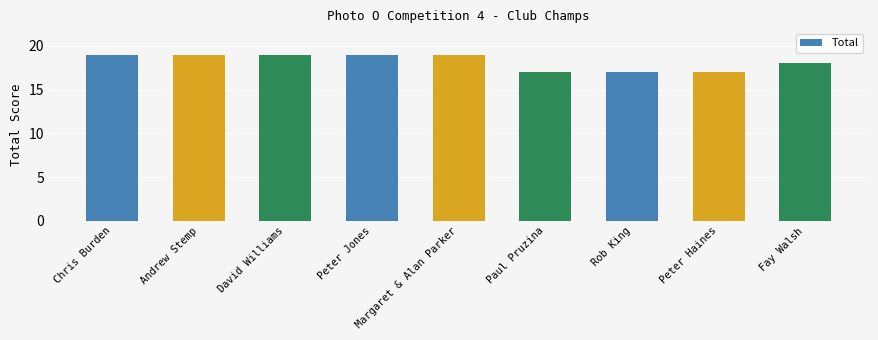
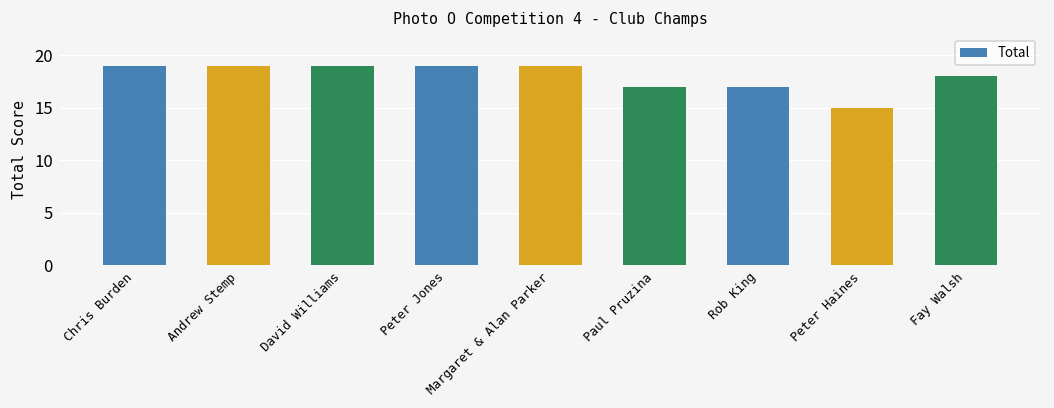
Peter Haines: 17 -> 15
